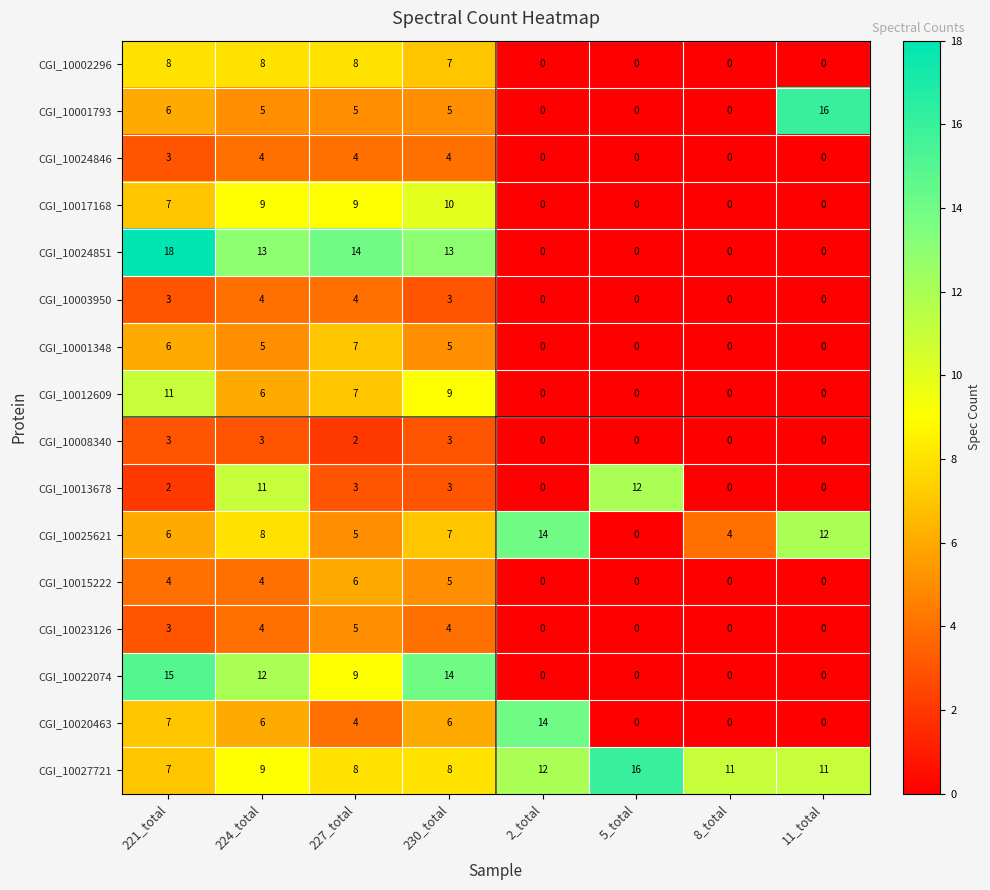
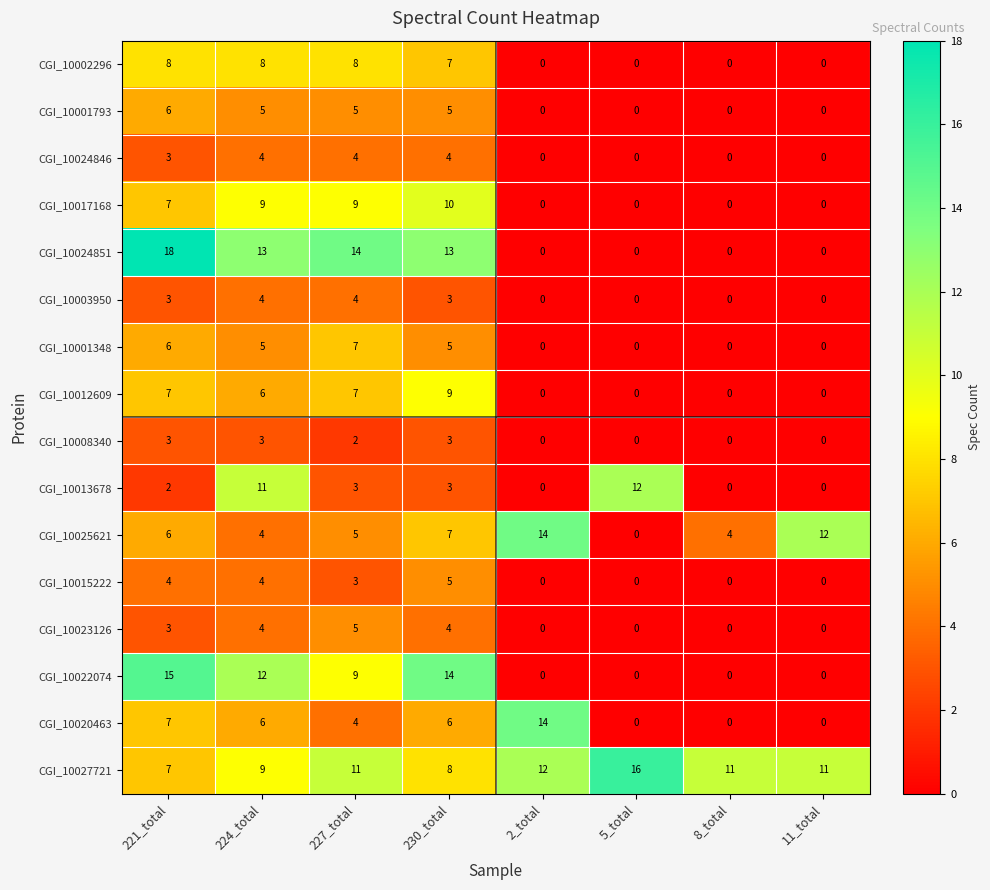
CGI_10001793, 11_total: 16 -> 0
CGI_10012609, 221_total: 11 -> 7
CGI_10025621, 224_total: 8 -> 4
CGI_10015222, 227_total: 6 -> 3
CGI_10027721, 227_total: 8 -> 11
